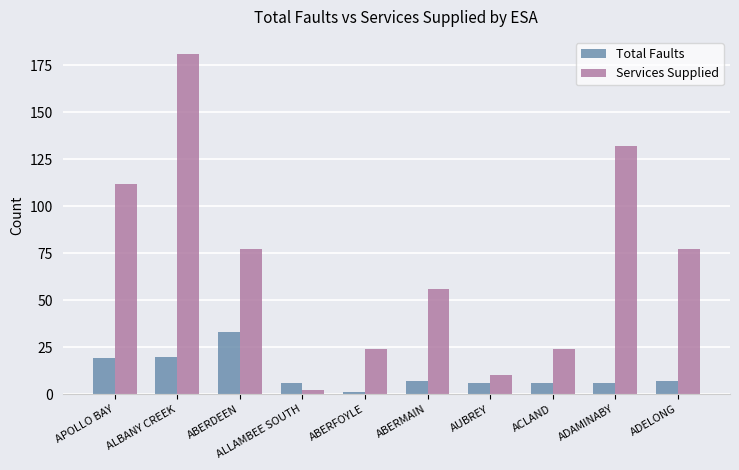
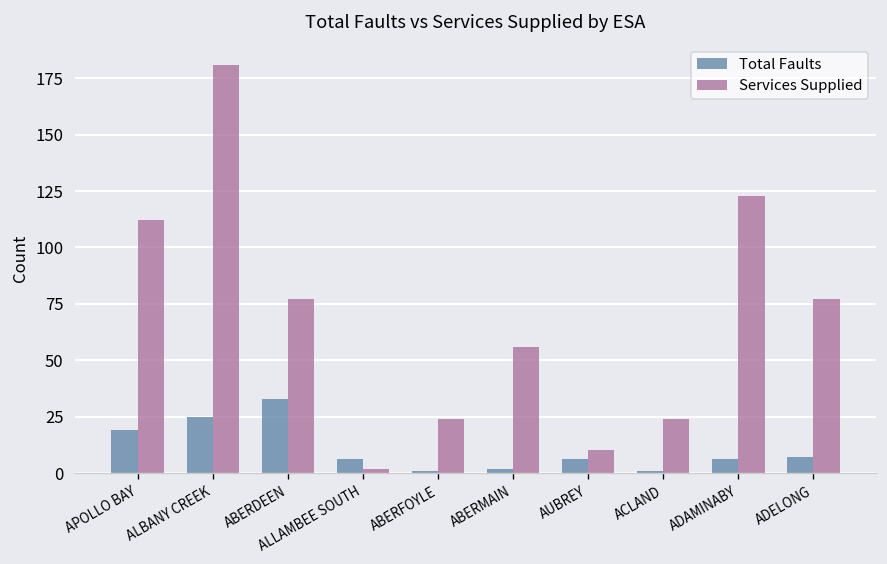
Total Faults, ALBANY CREEK: 20 -> 25
Total Faults, ABERMAIN: 7 -> 2
Total Faults, ACLAND: 6 -> 1
Services Supplied, ADAMINABY: 132 -> 123
